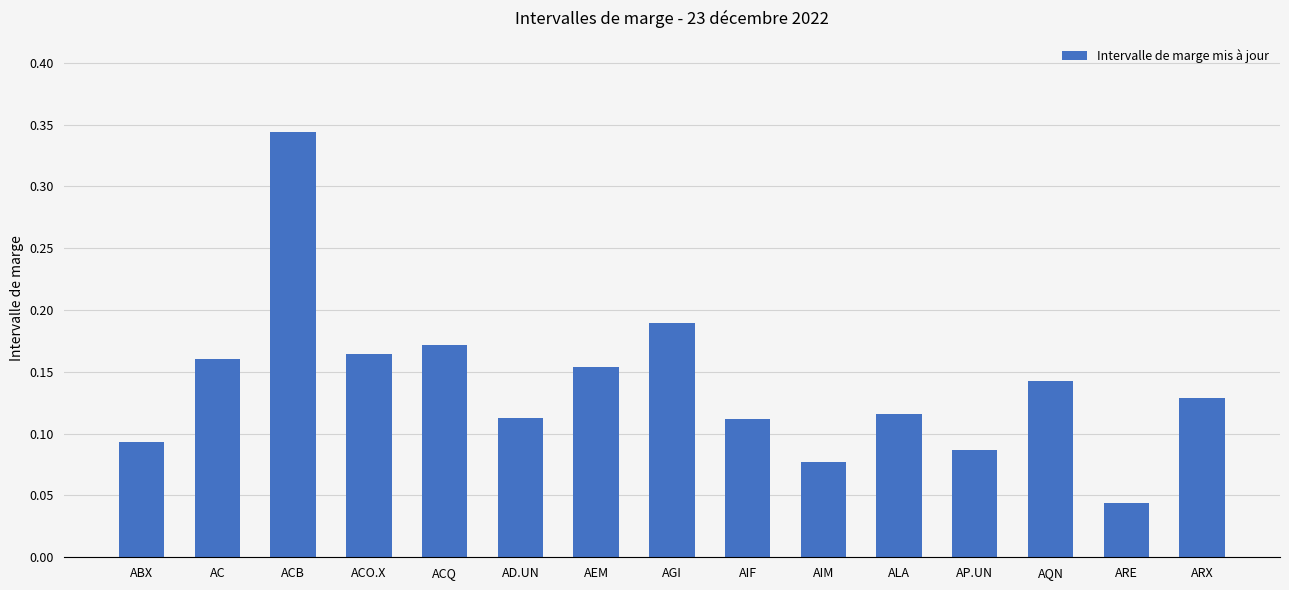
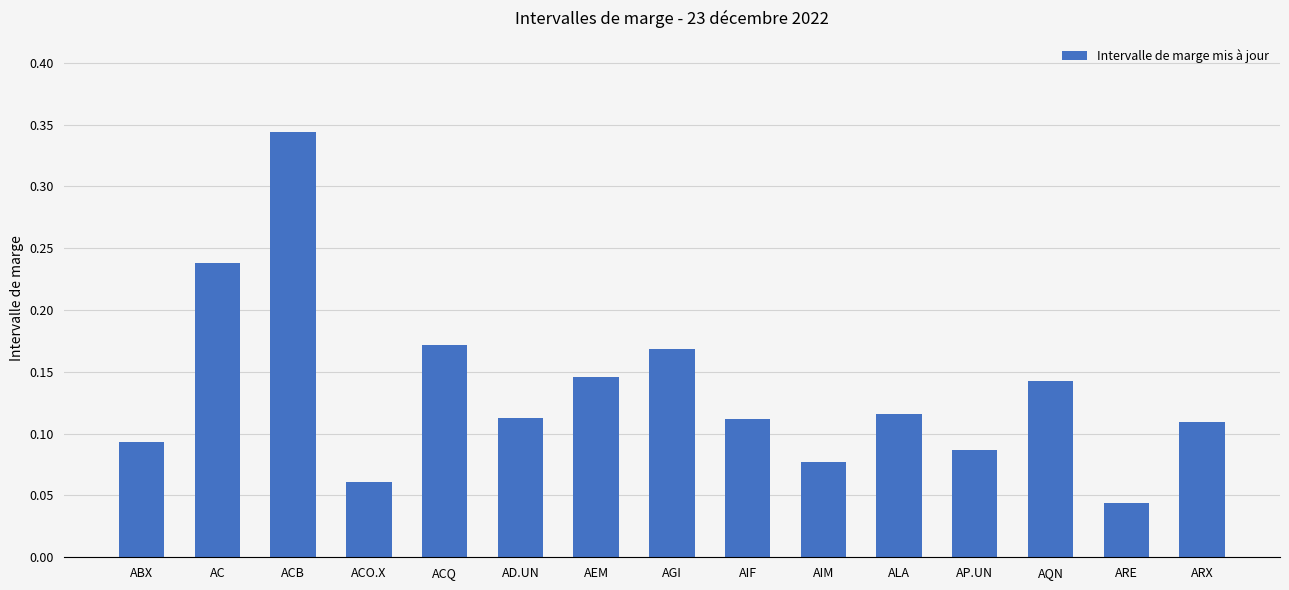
AC: 0.160 -> 0.238
ACO.X: 0.165 -> 0.061
AEM: 0.154 -> 0.146
AGI: 0.190 -> 0.168
ARX: 0.129 -> 0.110
